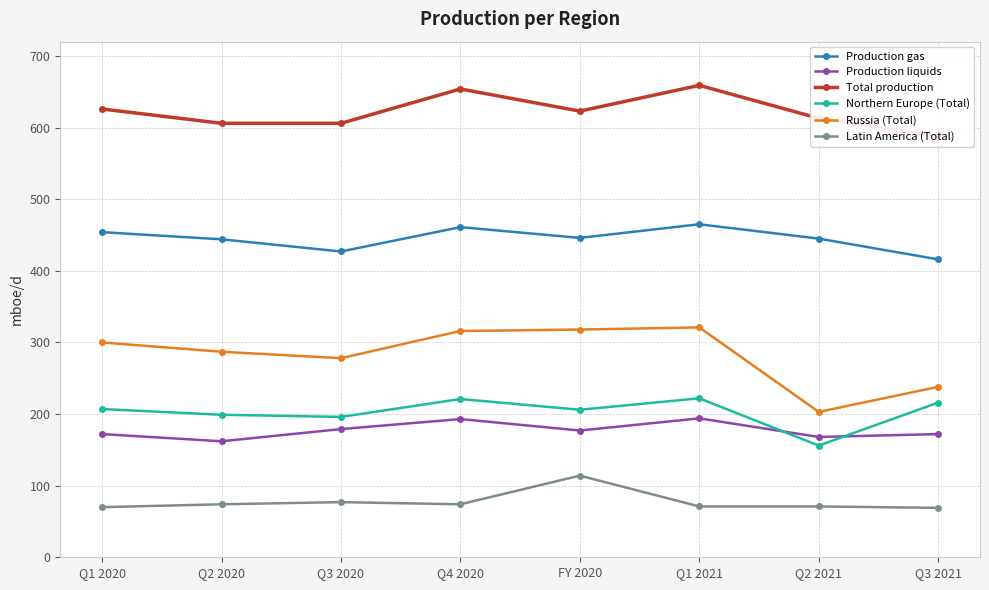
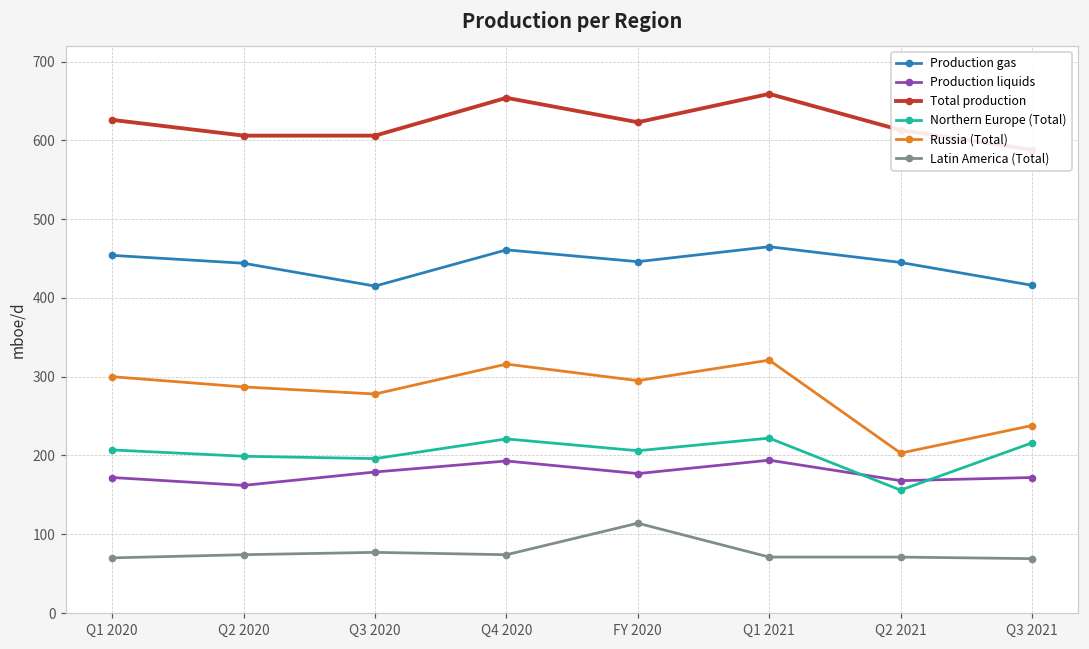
Production gas, Q3 2020: 430 -> 420
Russia (Total), FY 2020: 320 -> 300
